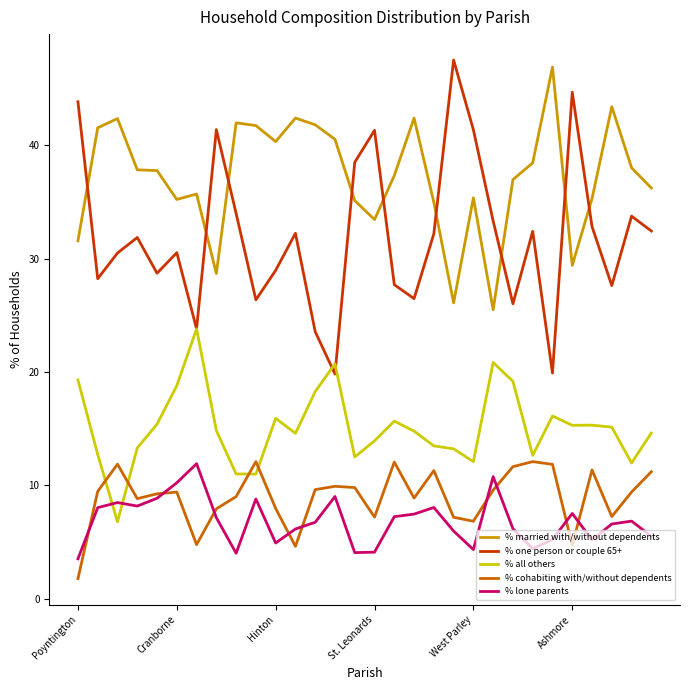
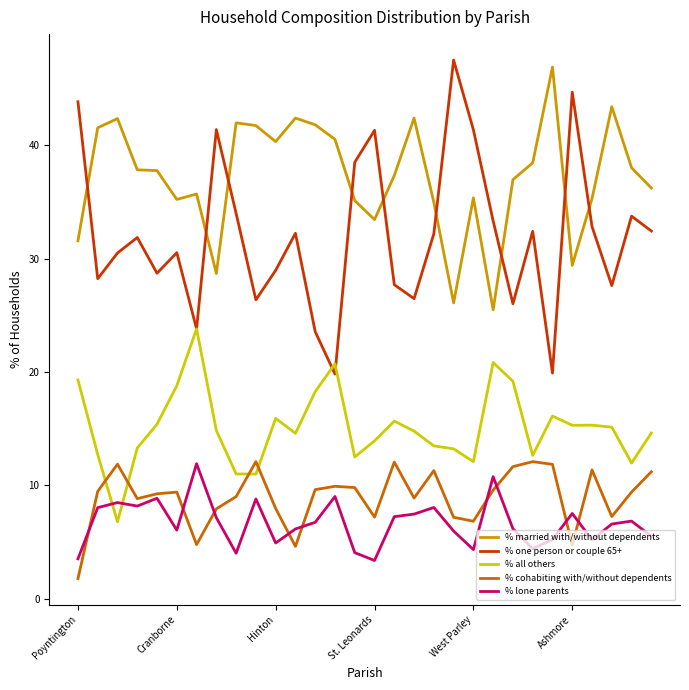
% lone parents, Cranborne: 10.2 -> 6.0
% lone parents, St. Leonards: 4.1 -> 3.4
